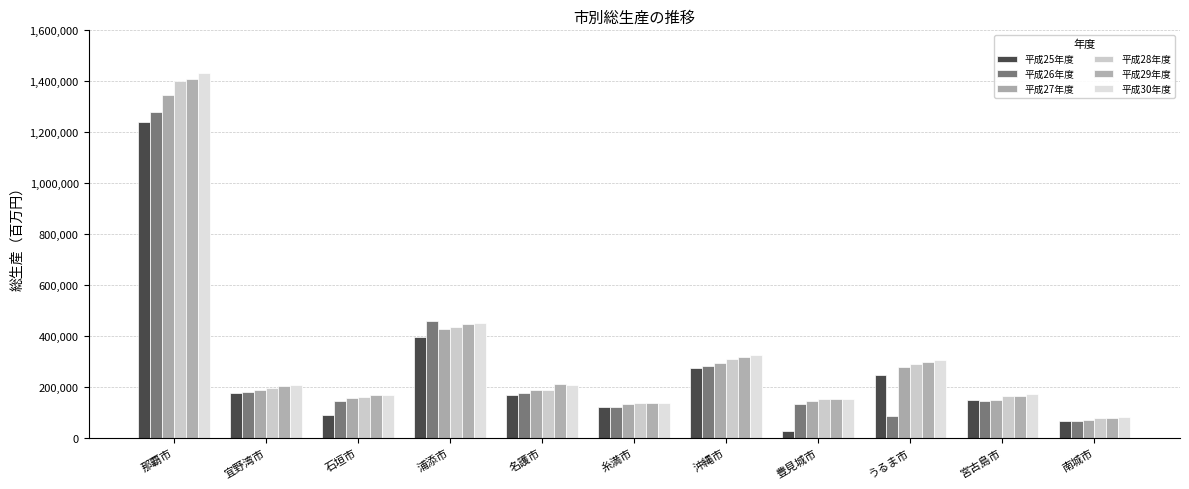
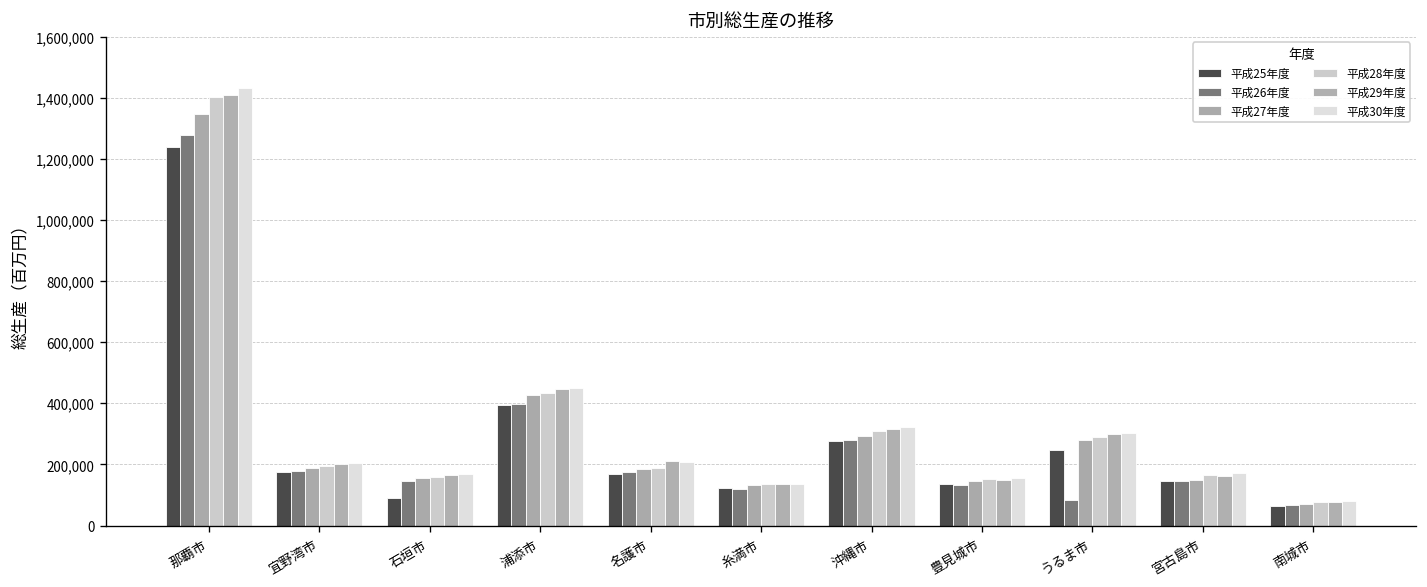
平成26年度, 浦添市: 460,000 -> 400,000
平成25年度, 豊見城市: 30,000 -> 130,000
